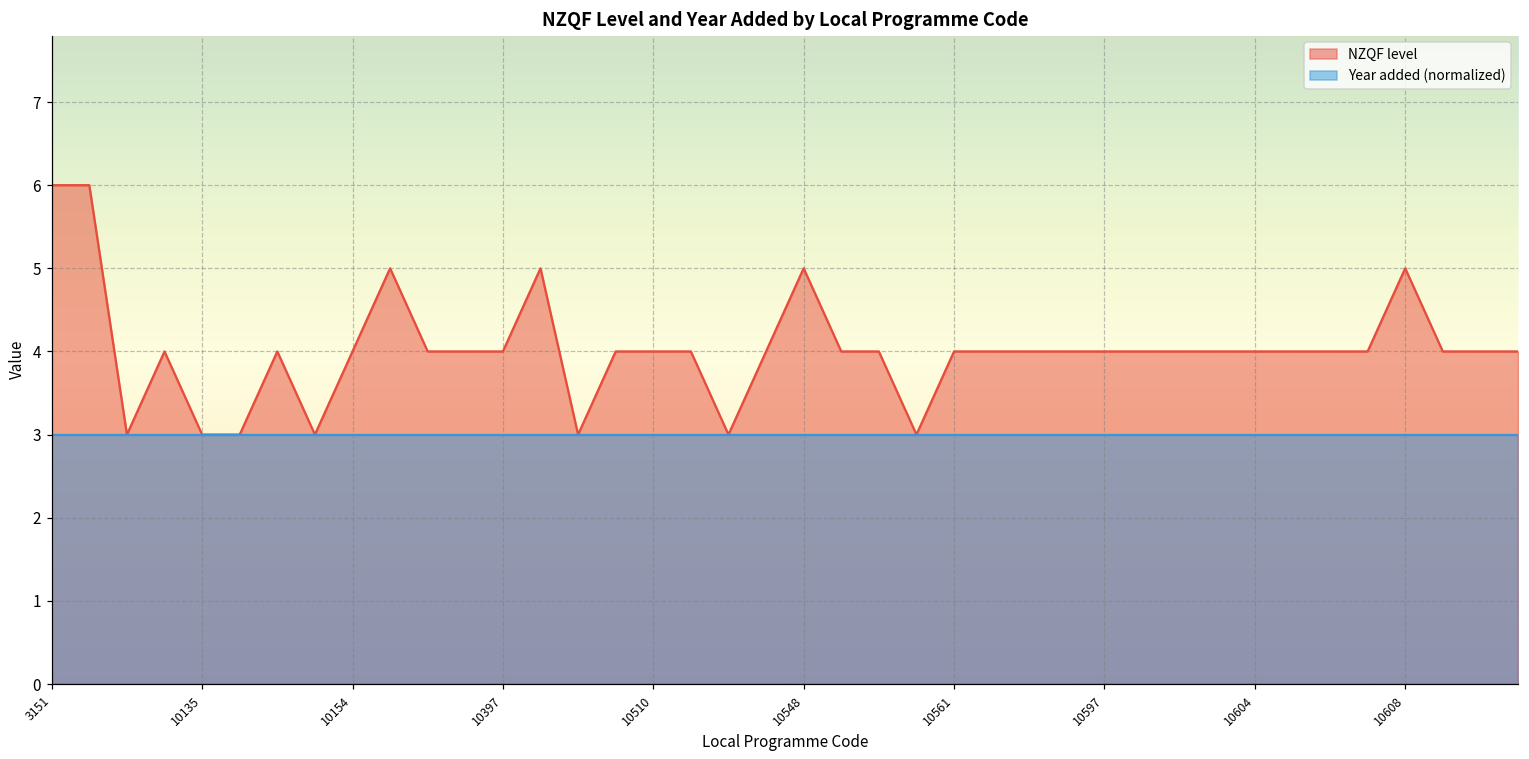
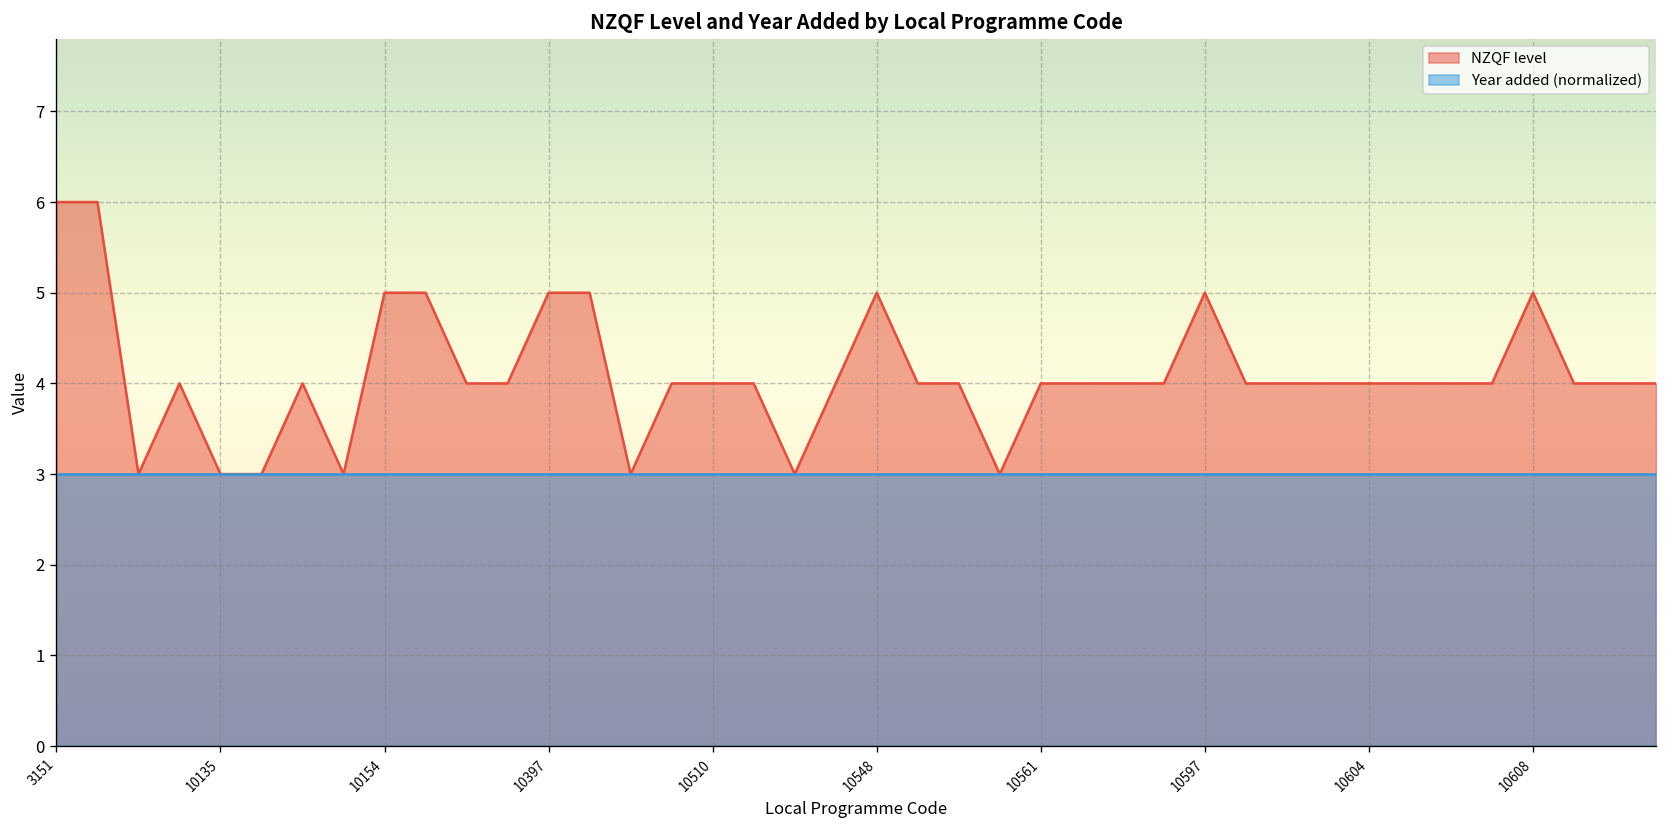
NZQF level, 10154: 4 -> 5
NZQF level, 10397: 4 -> 5
NZQF level, 10597: 4 -> 5
